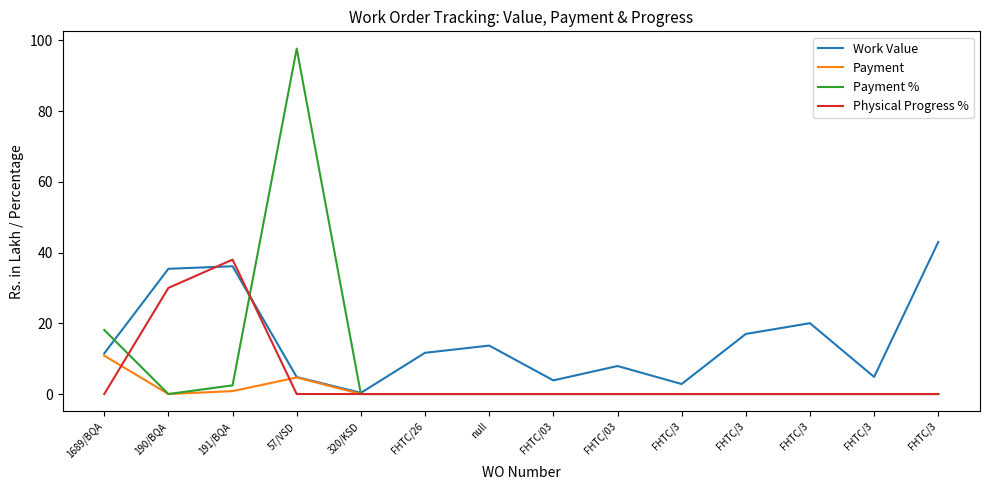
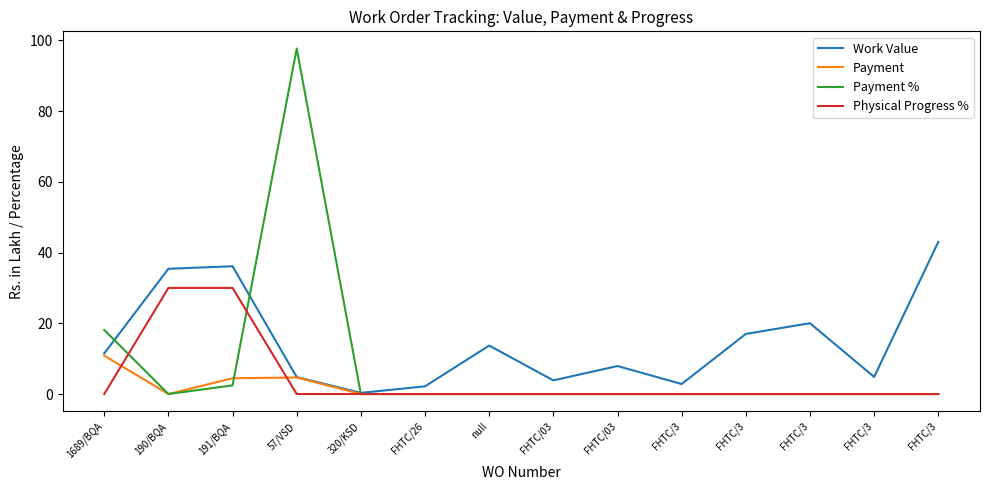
Payment, 191/BQA: 1 -> 4
Physical Progress %, 191/BQA: 38 -> 30
Work Value, FHTC/26: 12 -> 2
